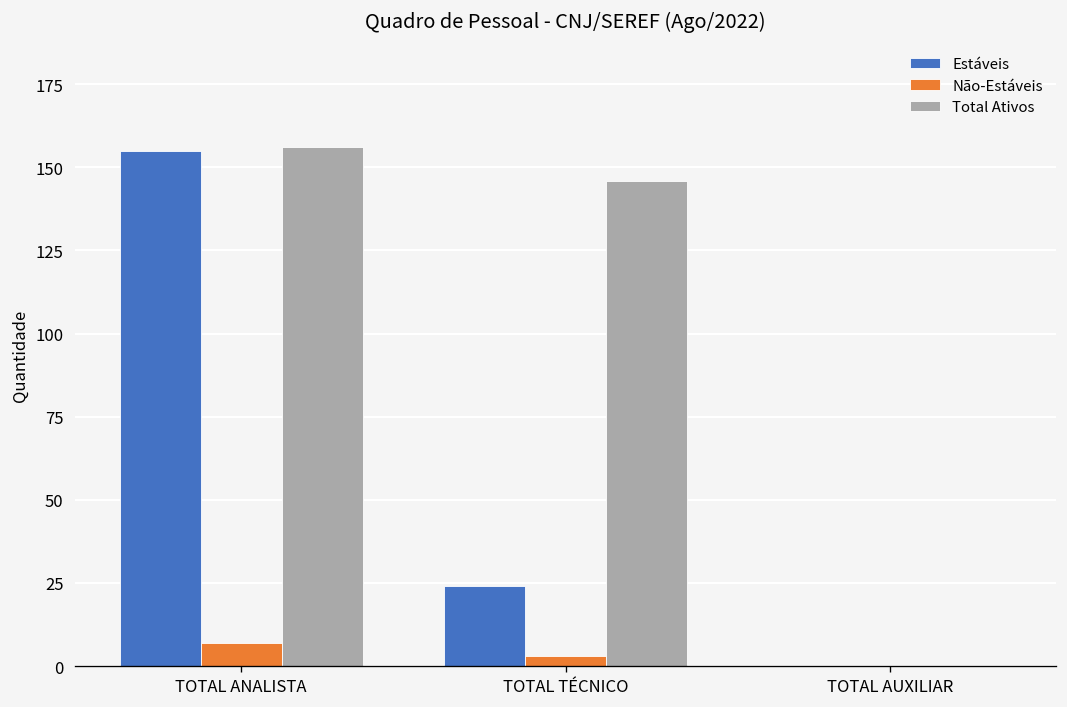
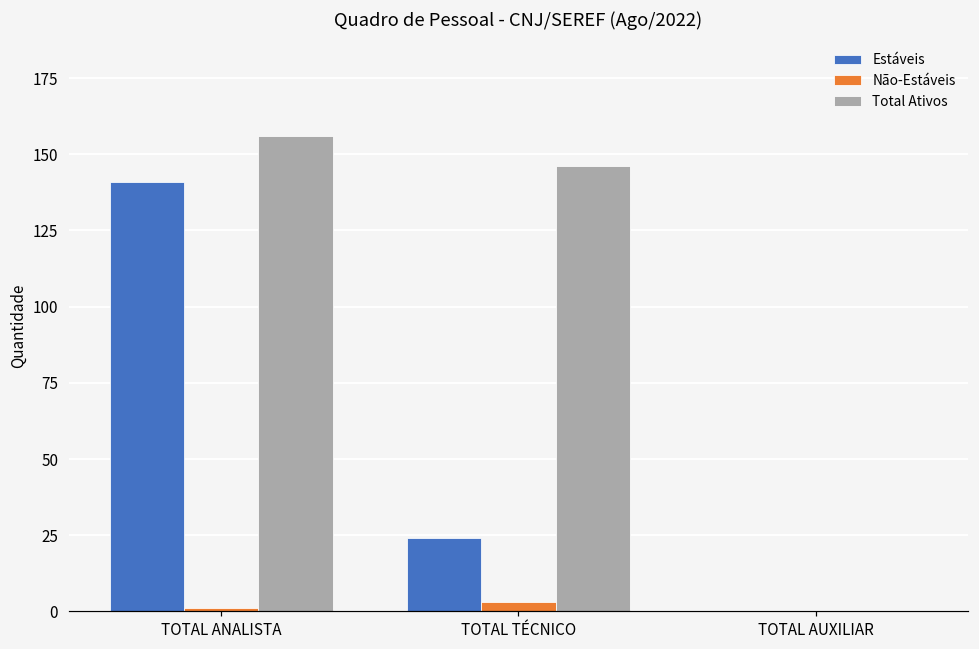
Estáveis, TOTAL ANALISTA: 155 -> 141
Não-Estáveis, TOTAL ANALISTA: 7 -> 1
